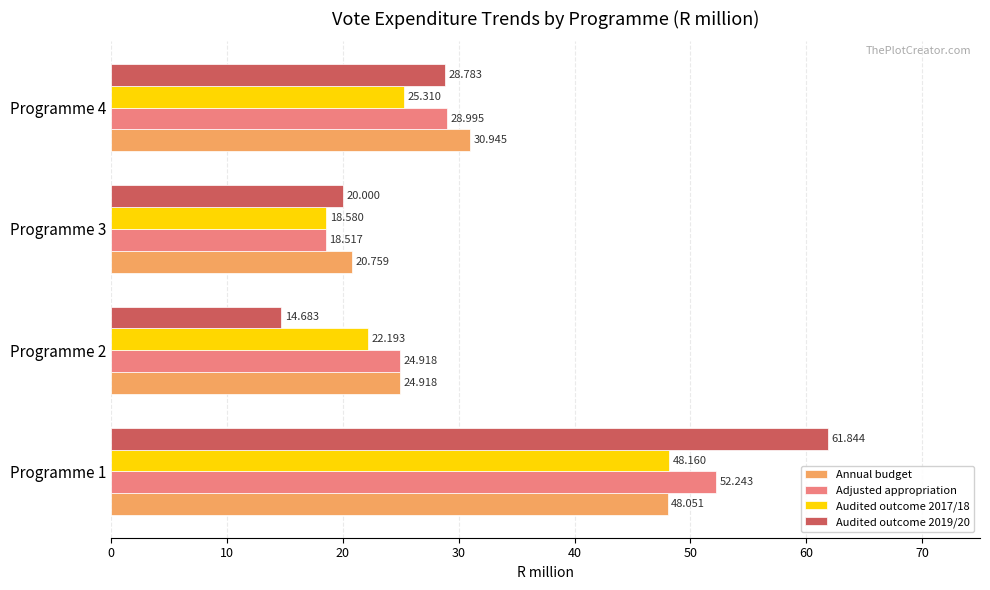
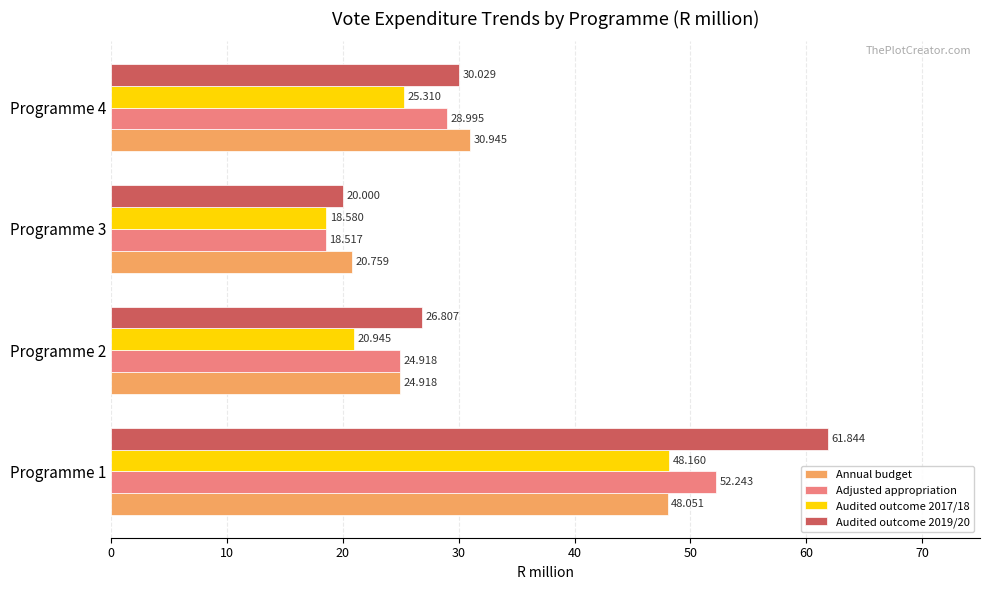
Audited outcome 2019/20, Programme 4: 28.783 -> 30.029
Audited outcome 2019/20, Programme 2: 14.683 -> 26.807
Audited outcome 2017/18, Programme 2: 22.193 -> 20.945
